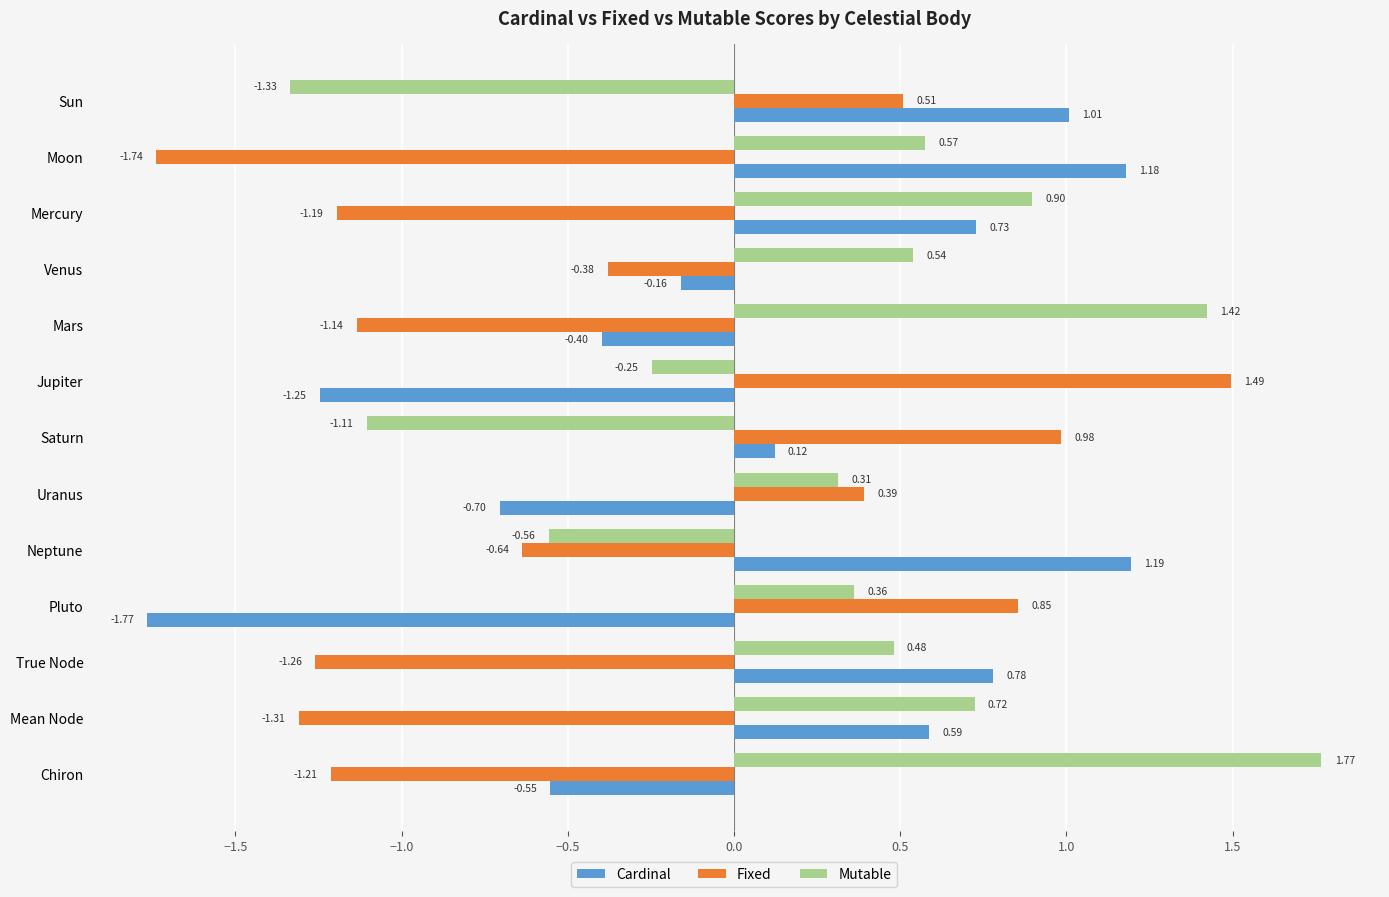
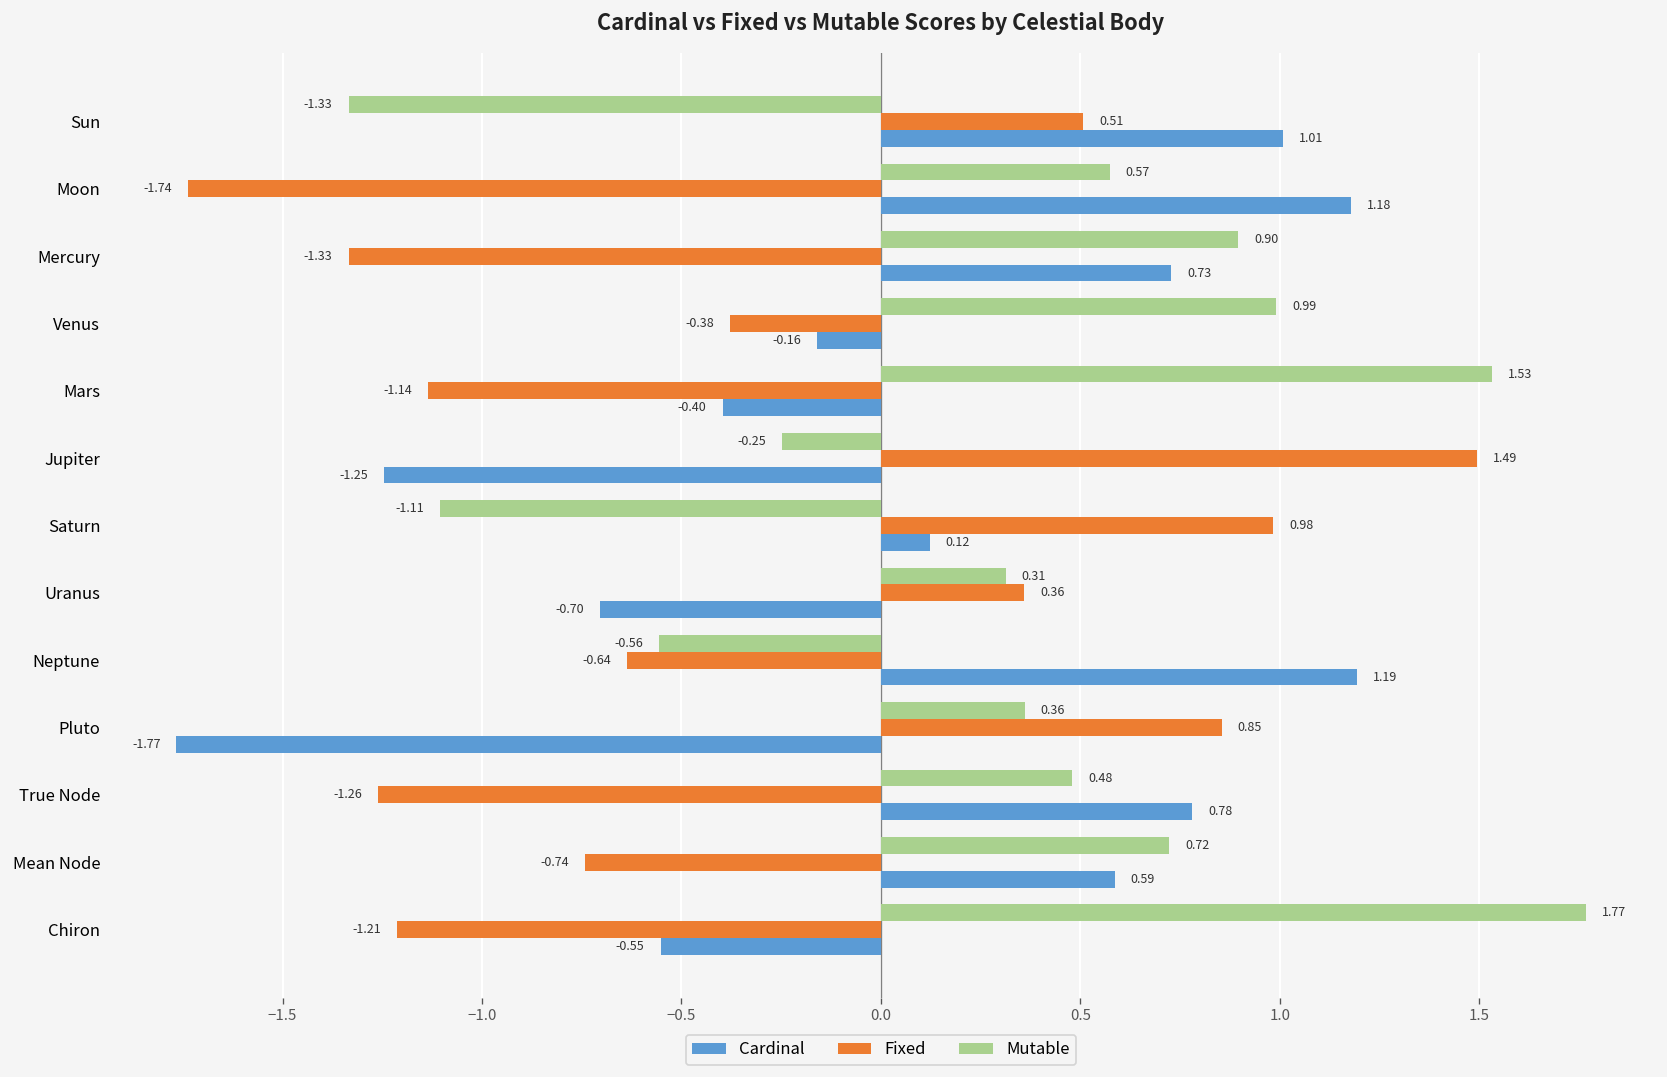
Fixed, Mercury: -1.19 -> -1.33
Mutable, Venus: 0.54 -> 0.99
Mutable, Mars: 1.42 -> 1.53
Fixed, Uranus: 0.39 -> 0.36
Fixed, Mean Node: -1.31 -> -0.74
